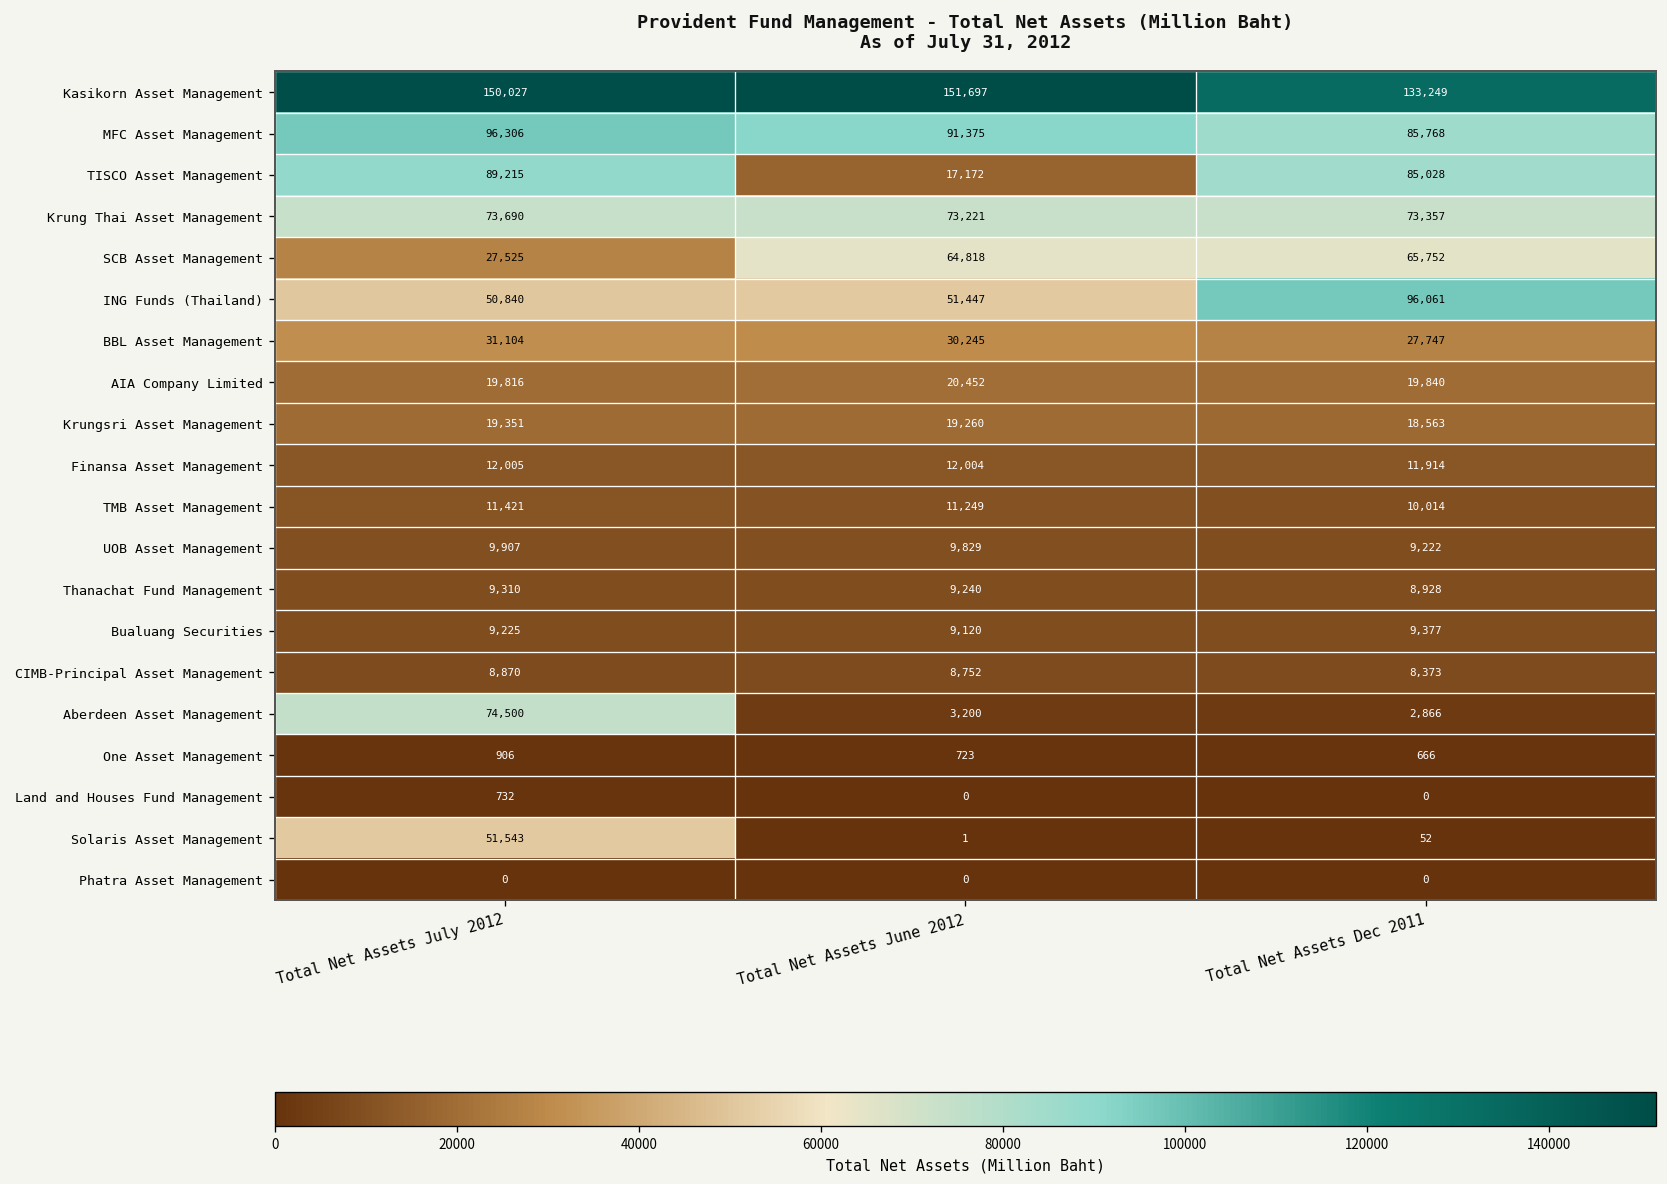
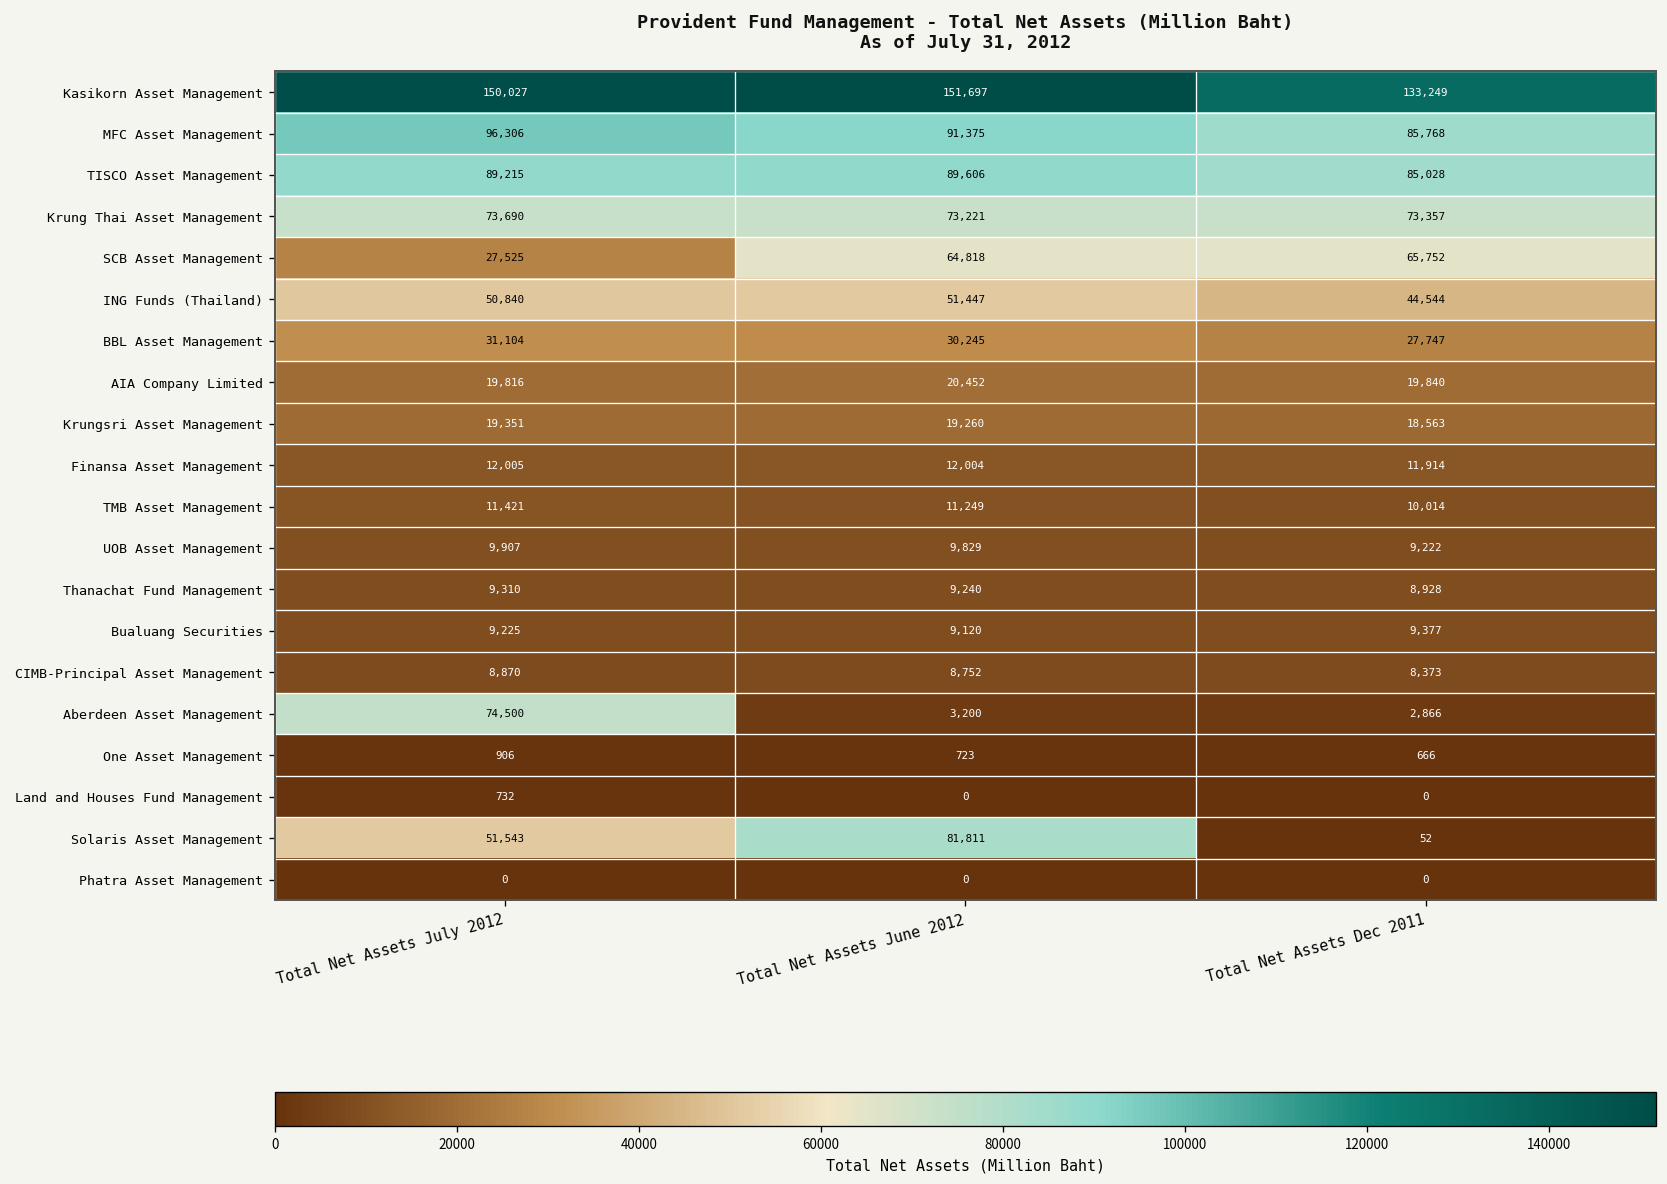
TISCO Asset Management, Total Net Assets June 2012: 17,172 -> 89,606
ING Funds (Thailand), Total Net Assets Dec 2011: 96,061 -> 44,544
Solaris Asset Management, Total Net Assets June 2012: 1 -> 81,811
